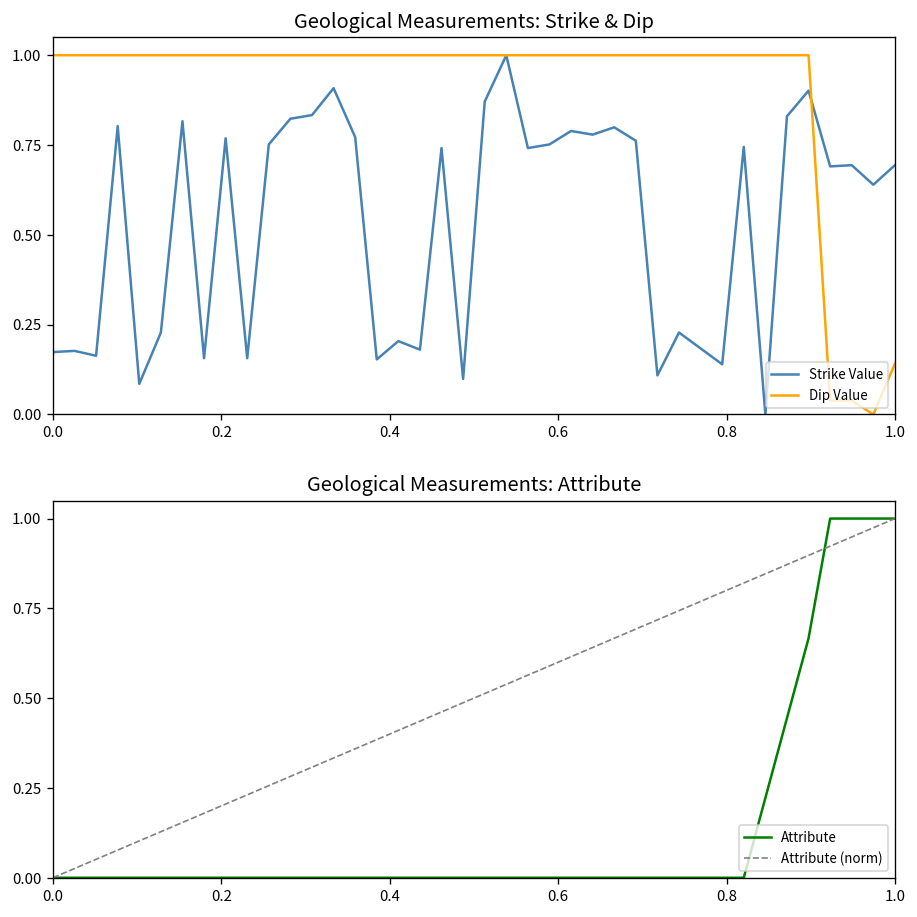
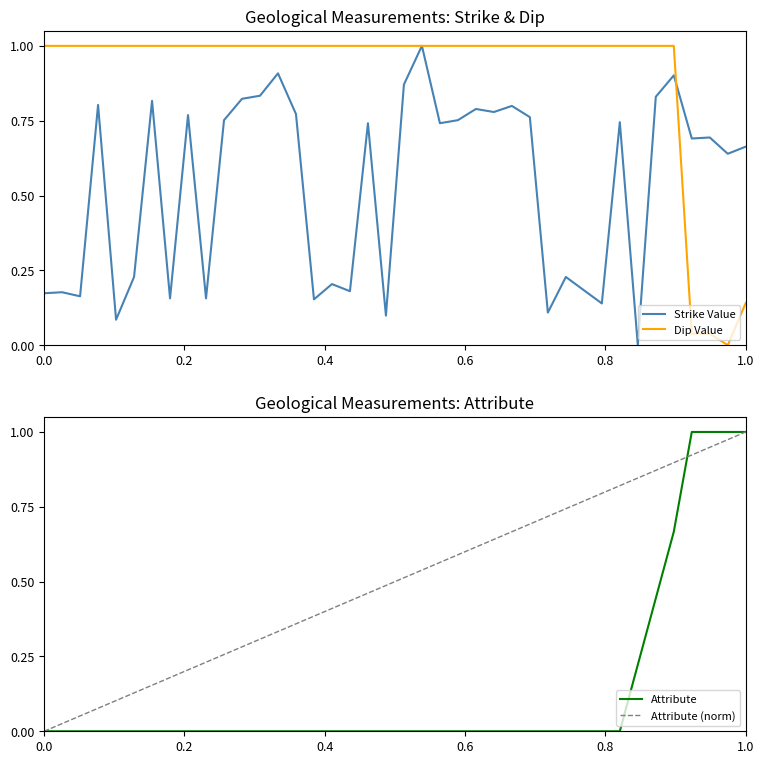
Geological Measurements: Strike & Dip, Strike Value, 1.0: 0.69 -> 0.66
